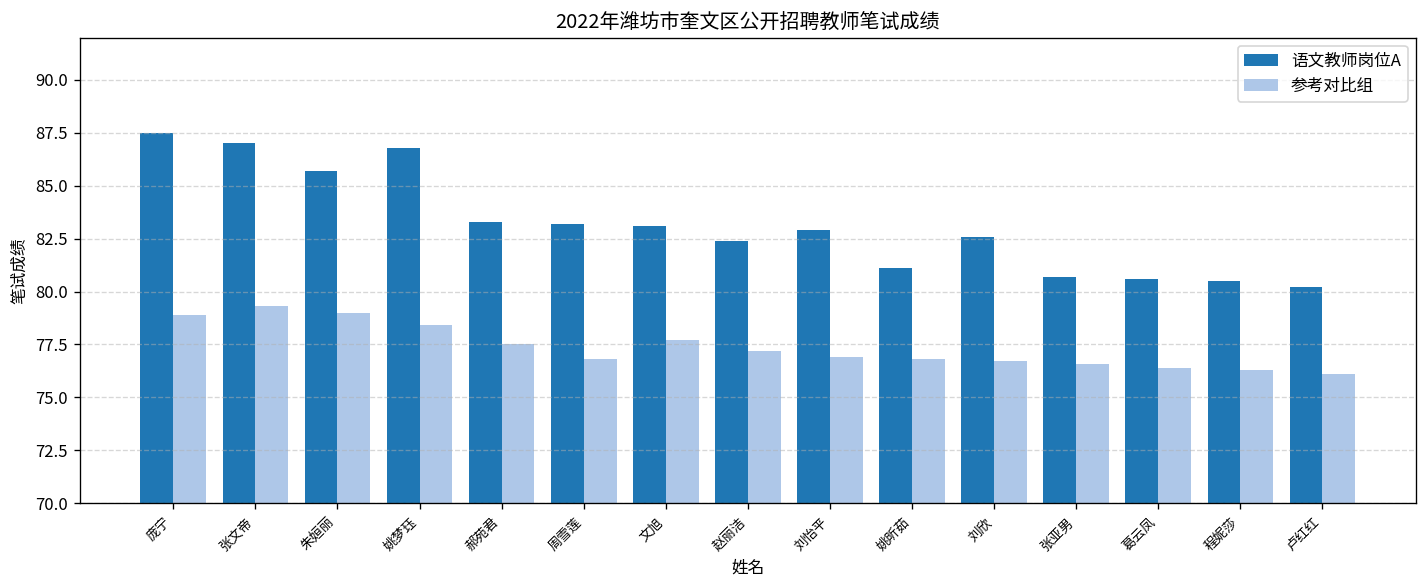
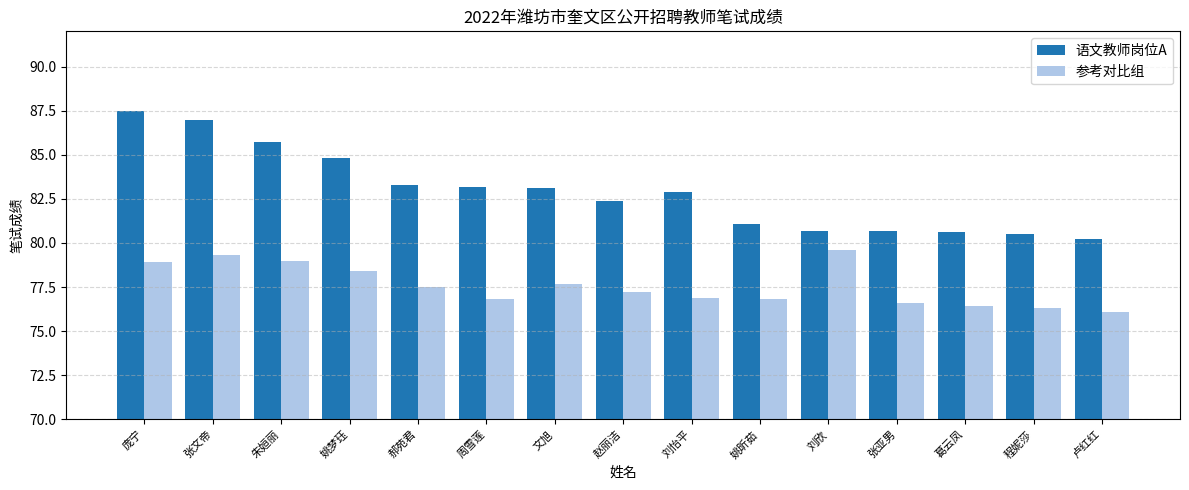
语文教师岗位A, 姚梦珏: 86.8 -> 84.8
语文教师岗位A, 刘欣: 82.6 -> 80.7
参考对比组, 刘欣: 76.7 -> 79.6
